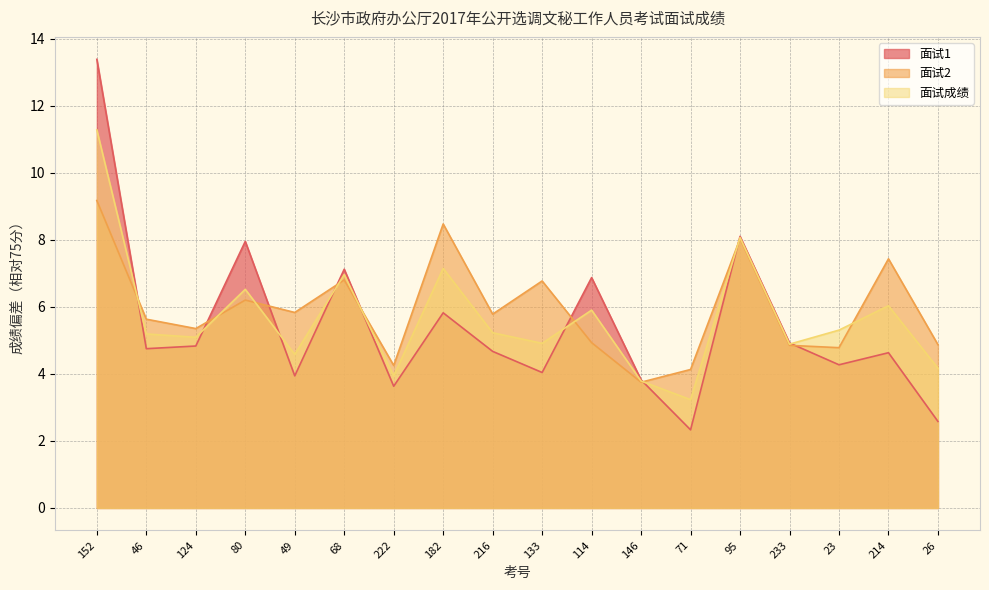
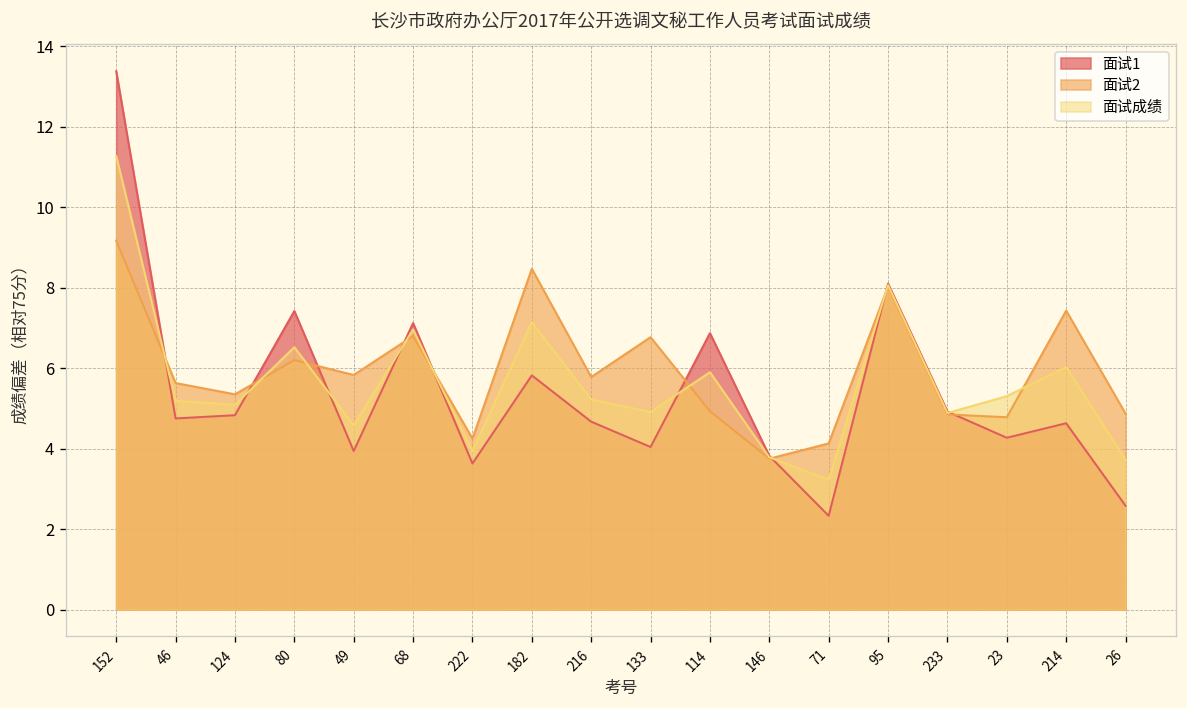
面试1, 80: 8.0 -> 7.4
面试成绩, 26: 4.2 -> 3.7
